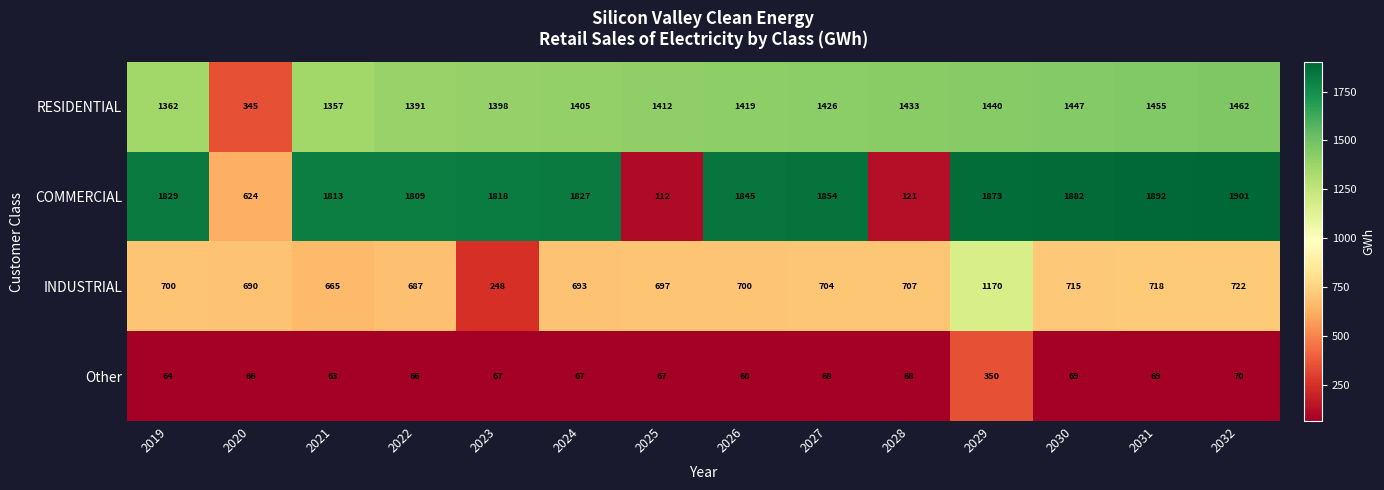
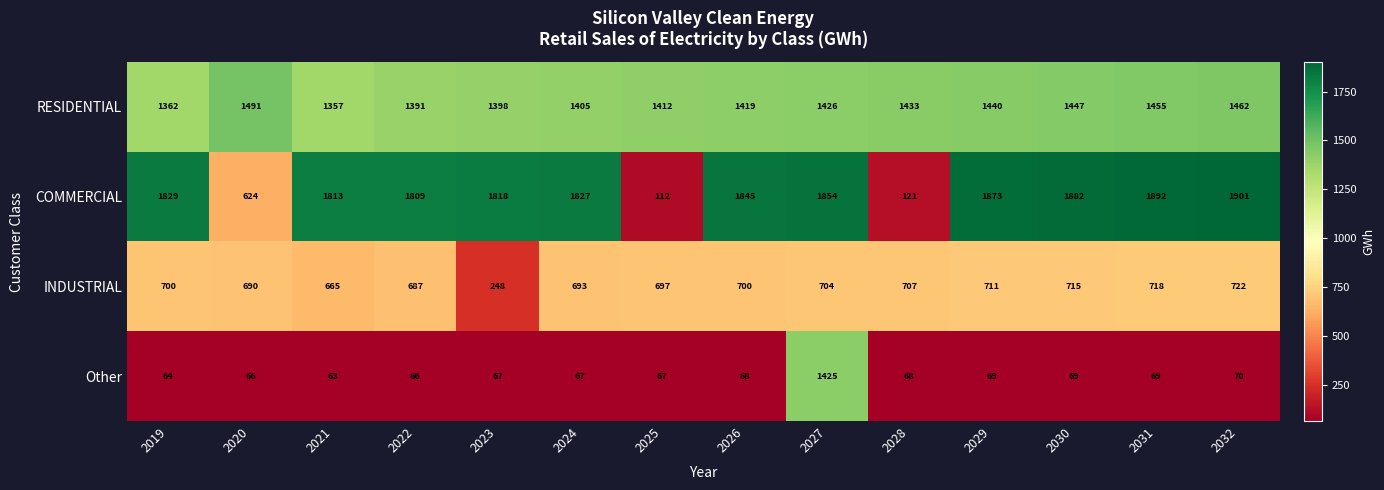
RESIDENTIAL, 2020: 345 -> 1491
INDUSTRIAL, 2029: 1170 -> 711
Other, 2027: 68 -> 1425
Other, 2029: 350 -> 69
